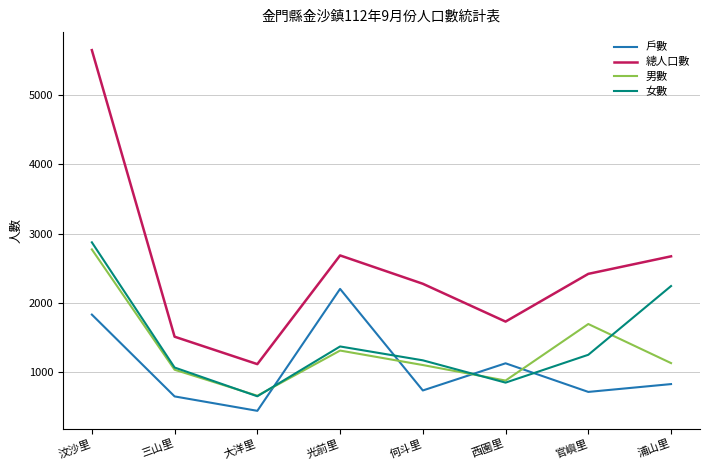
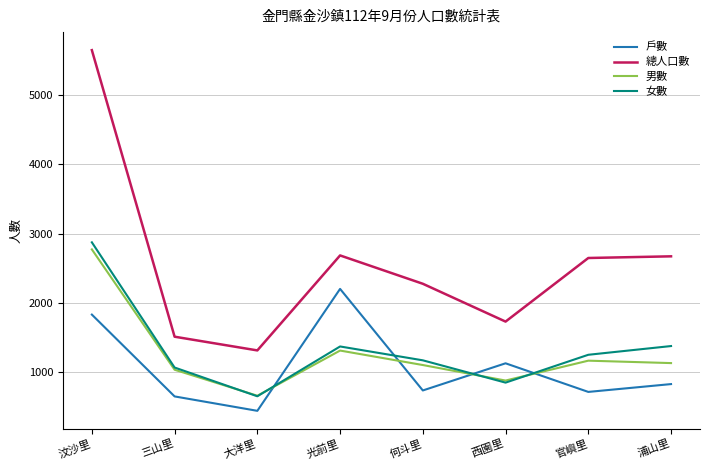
總人口數, 大洋里: 1100 -> 1300
總人口數, 官嶼里: 2400 -> 2700
男數, 官嶼里: 1700 -> 1200
女數, 浦山里: 2200 -> 1400
